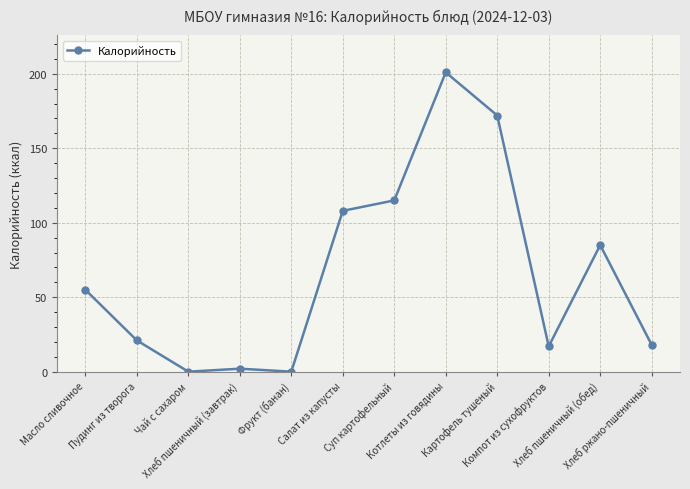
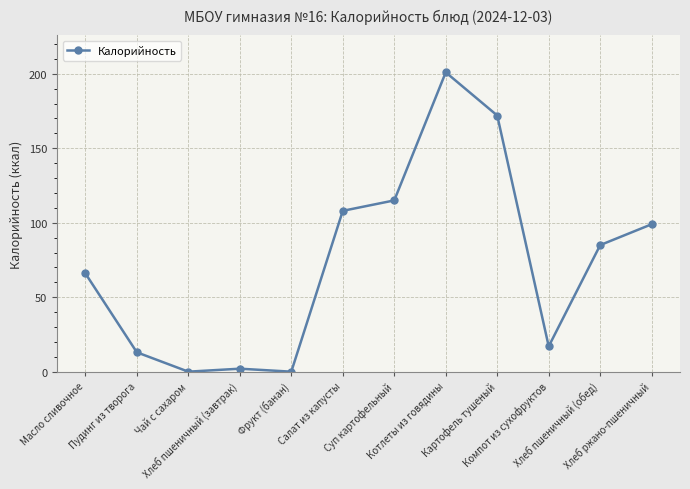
Масло сливочное: 55 -> 66
Пудинг из творога: 21 -> 13
Хлеб ржано-пшеничный: 18 -> 99
